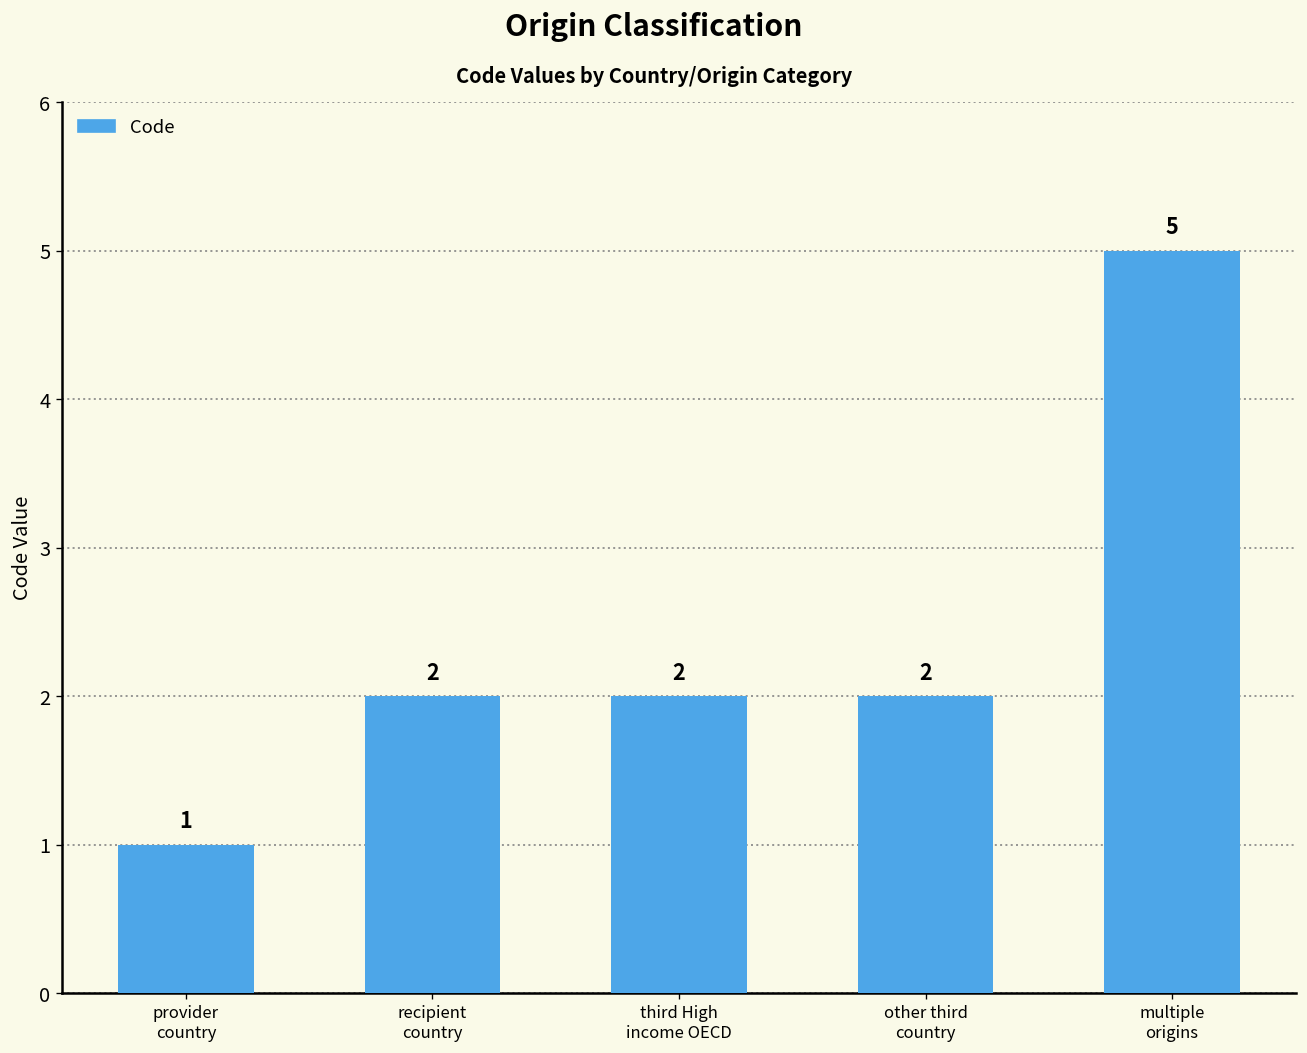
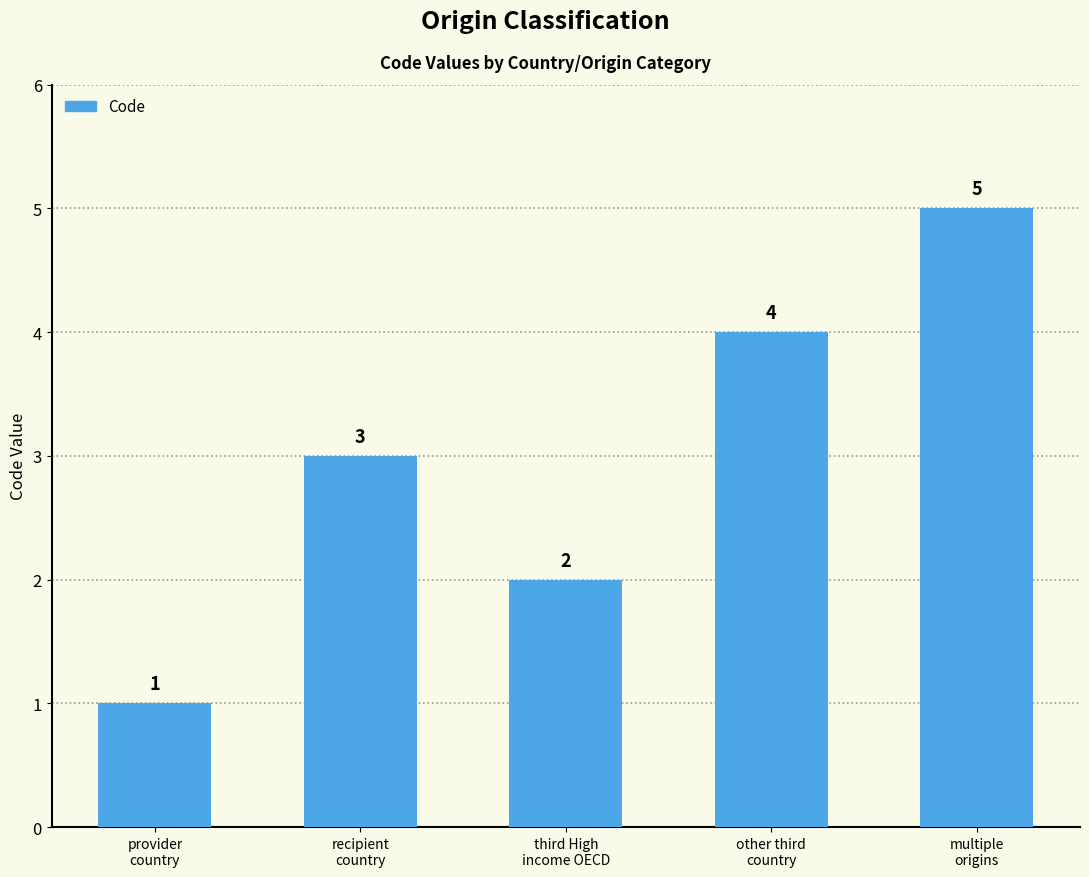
recipient country: 2 -> 3
other third country: 2 -> 4
